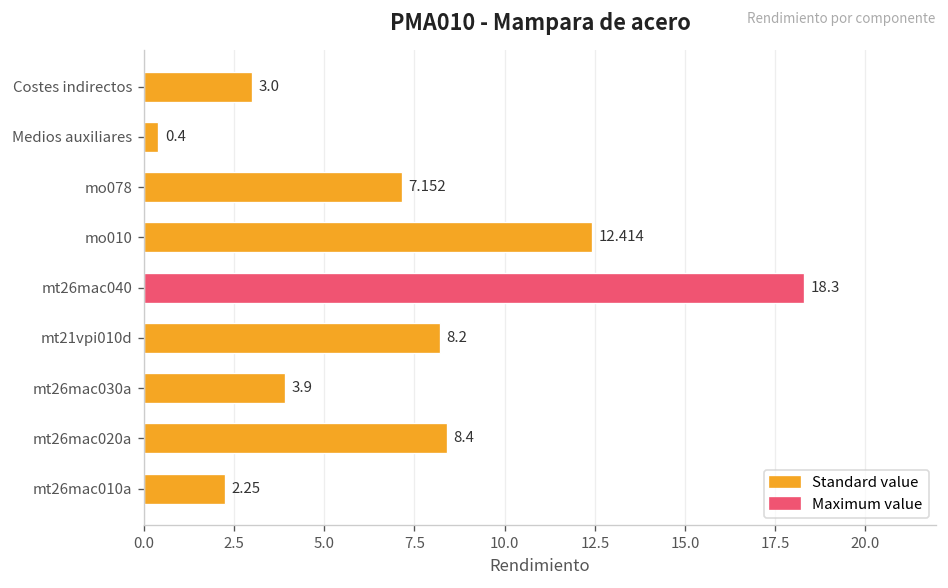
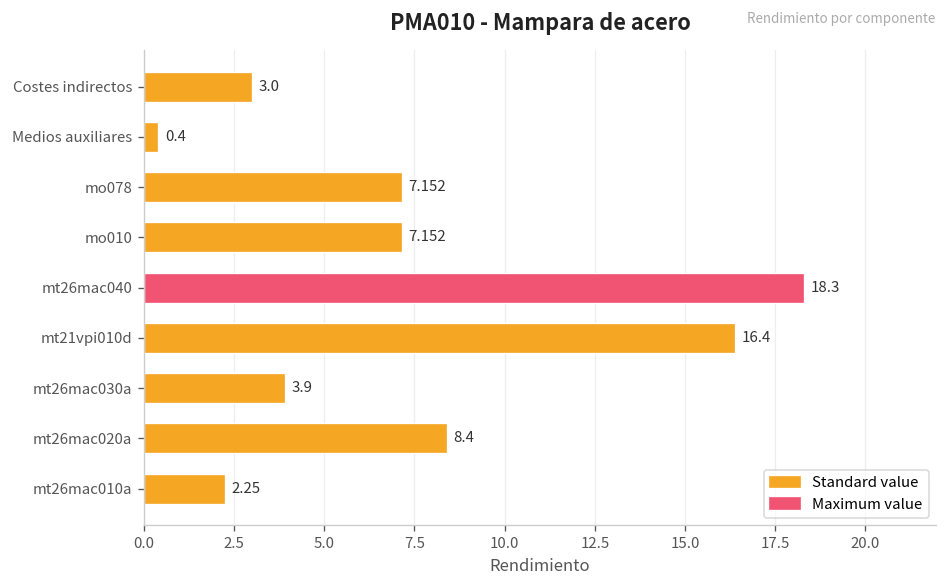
mo010: 12.414 -> 7.152
mt21vpi010d: 8.2 -> 16.4
